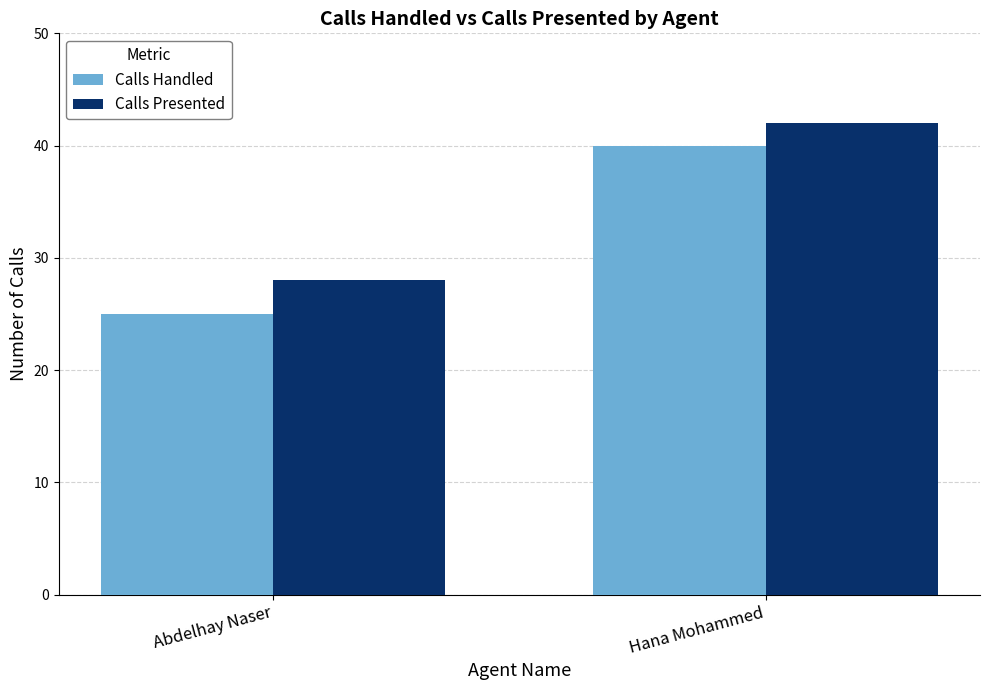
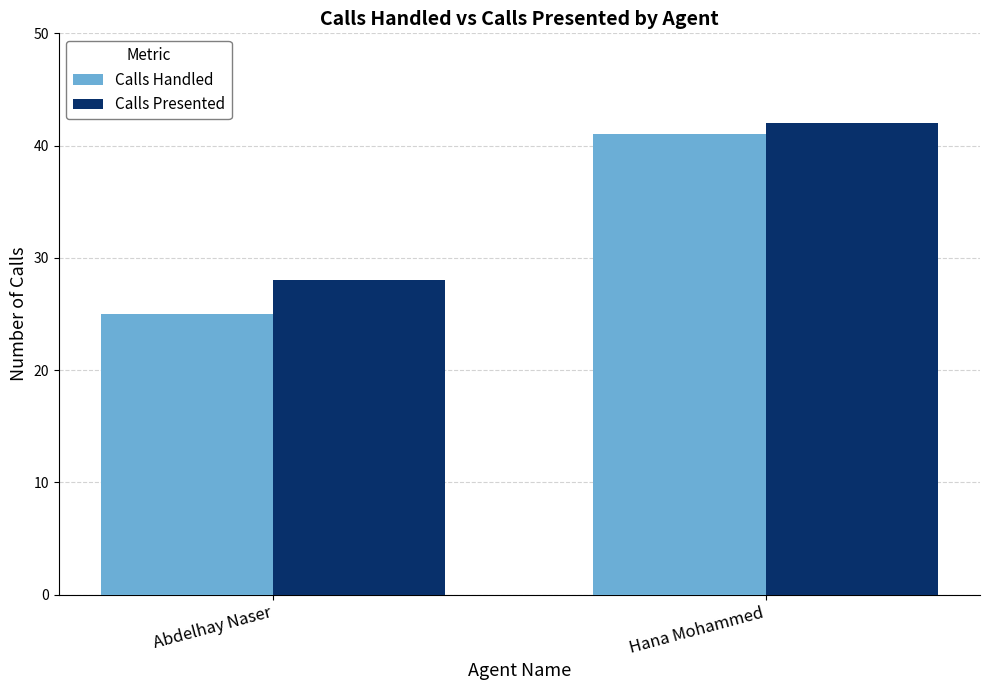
Calls Handled, Hana Mohammed: 40 -> 41
